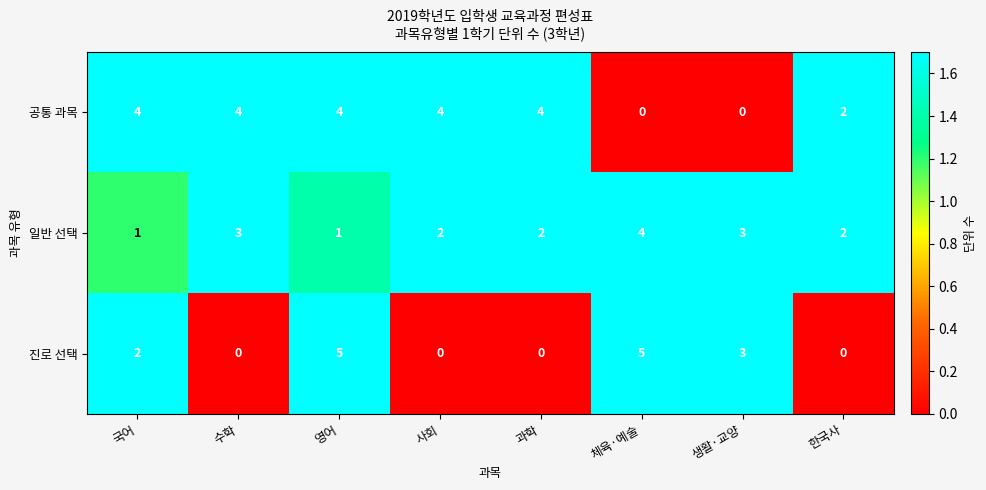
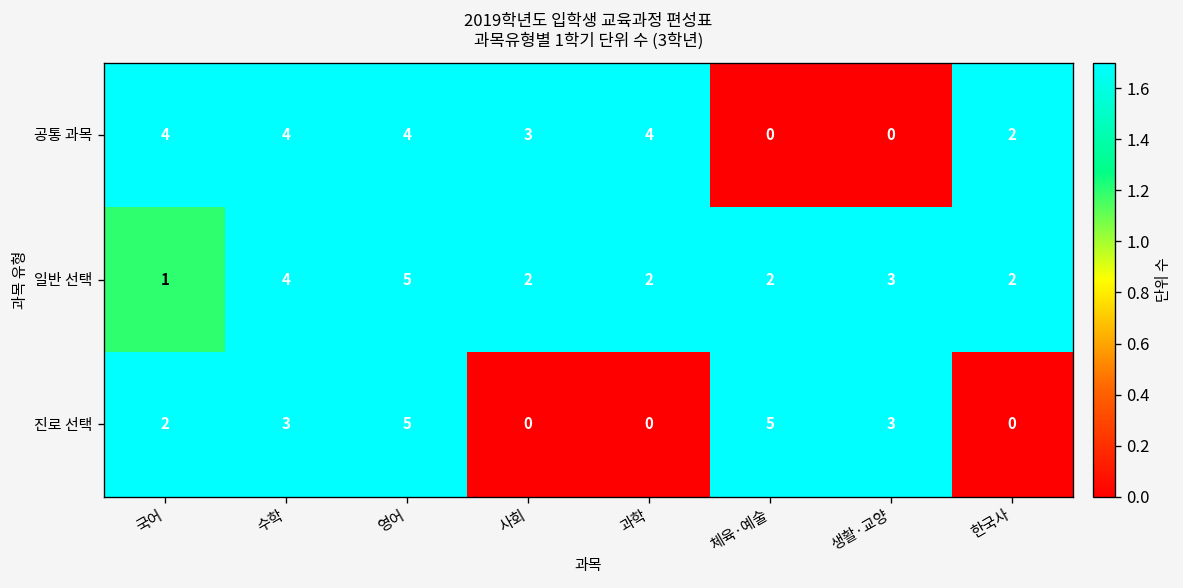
공통 과목, 사회: 4 -> 3
일반 선택, 수학: 3 -> 4
일반 선택, 영어: 1 -> 5
일반 선택, 체육·예술: 4 -> 2
진로 선택, 수학: 0 -> 3
